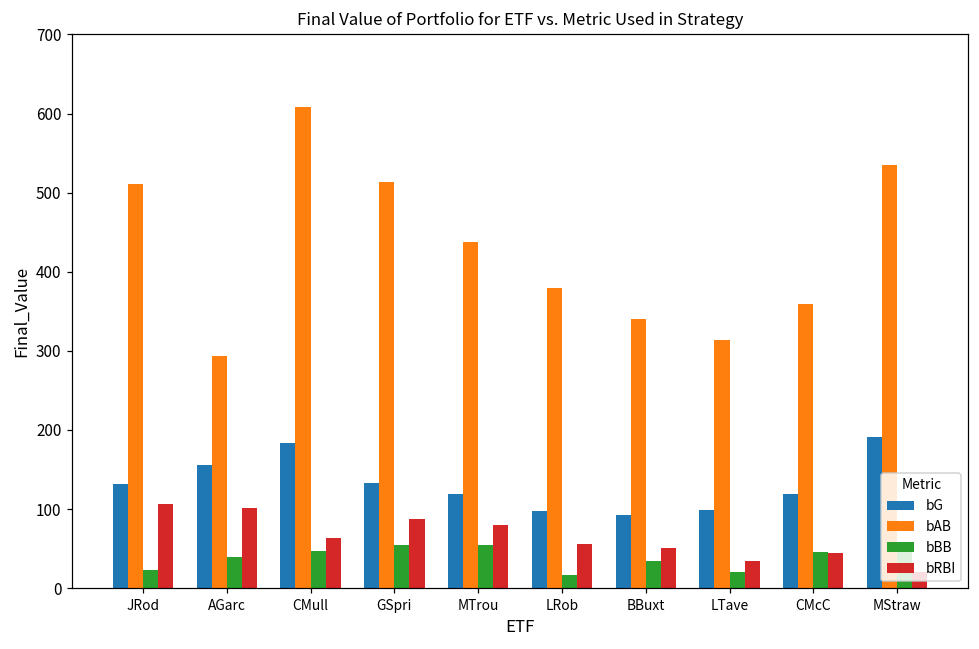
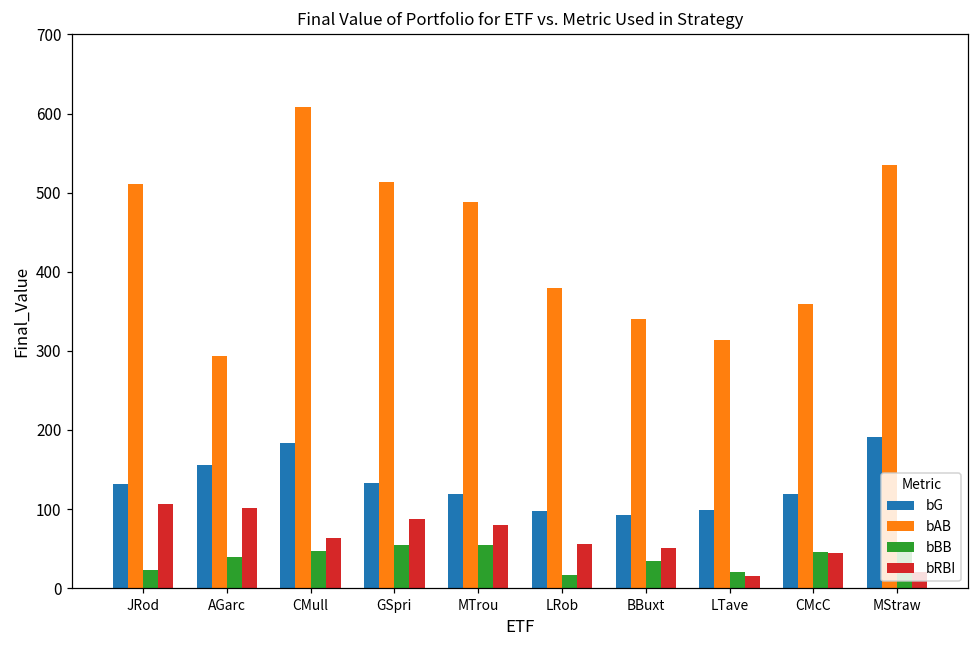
bAB, MTrou: 440 -> 490
bRBI, LTave: 30 -> 20
